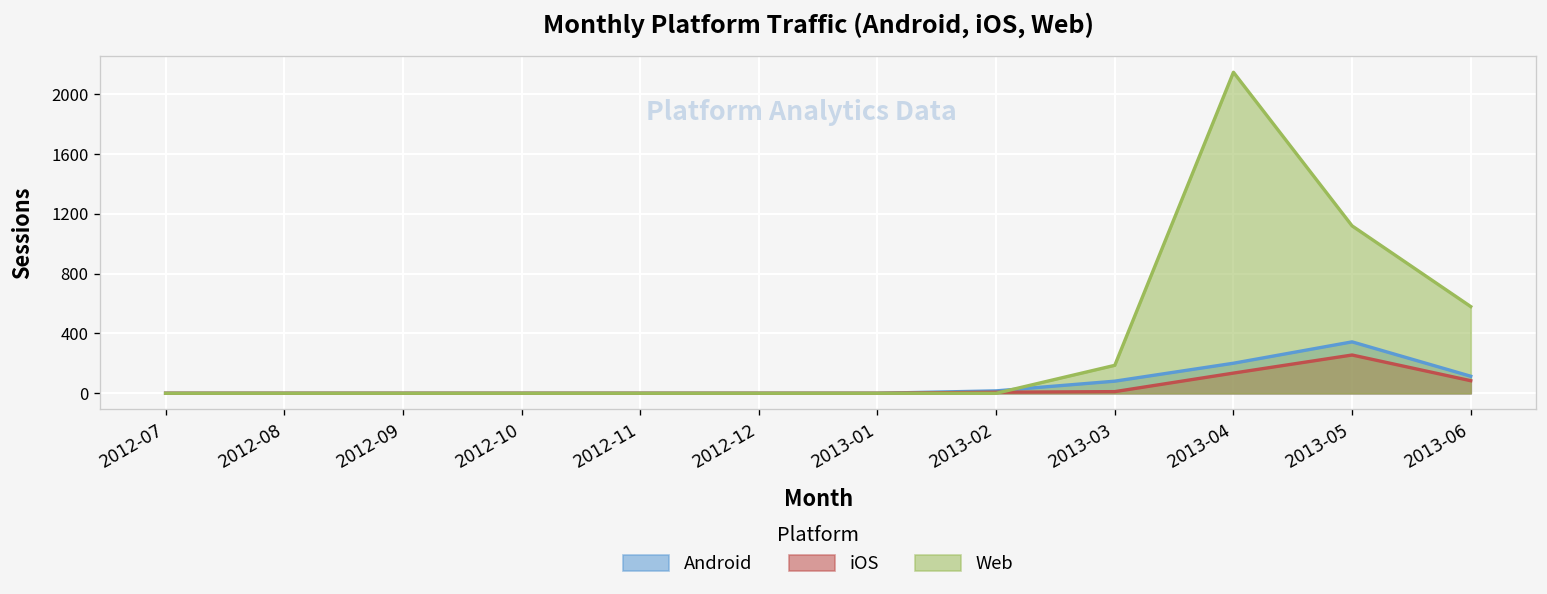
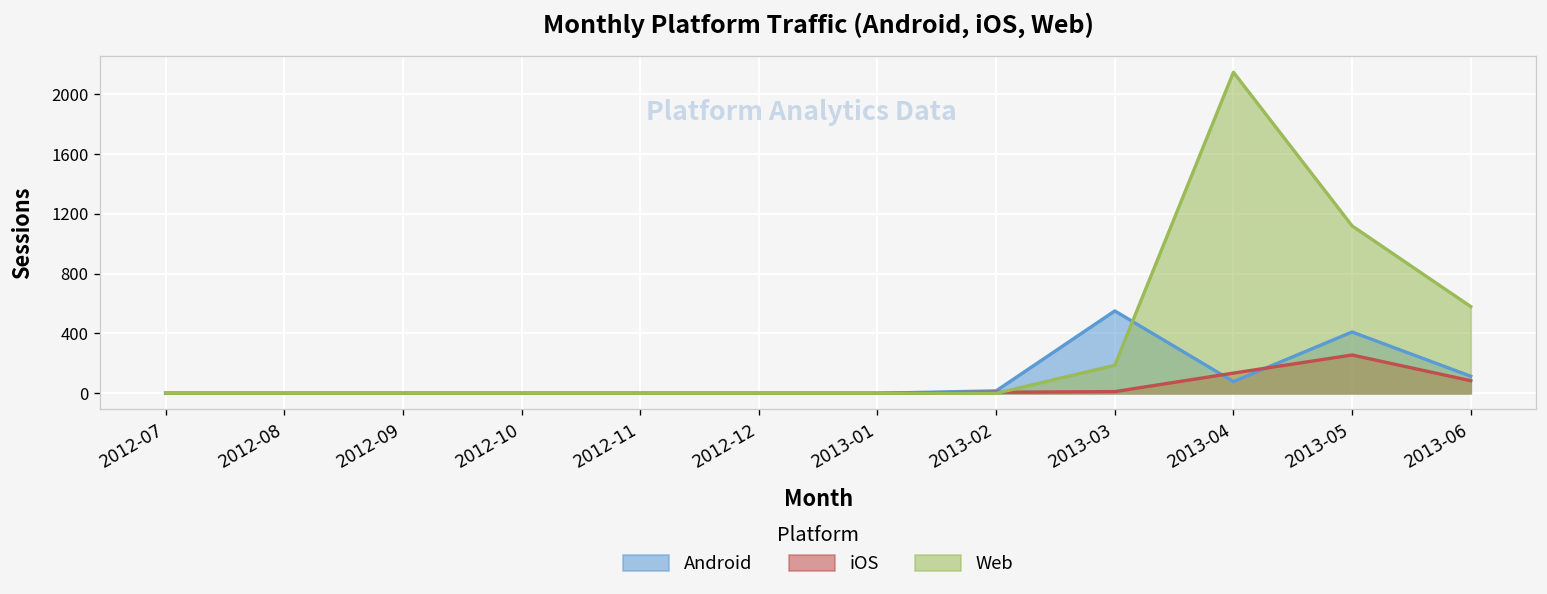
Android, 2013-03: 80 -> 550
Android, 2013-04: 200 -> 80
Android, 2013-05: 340 -> 410
